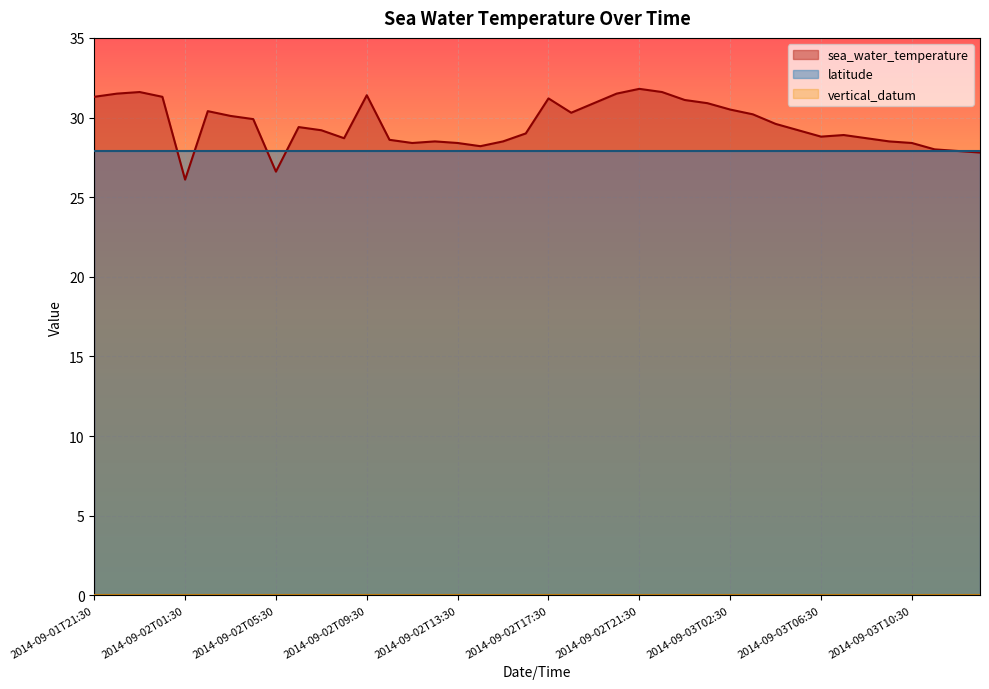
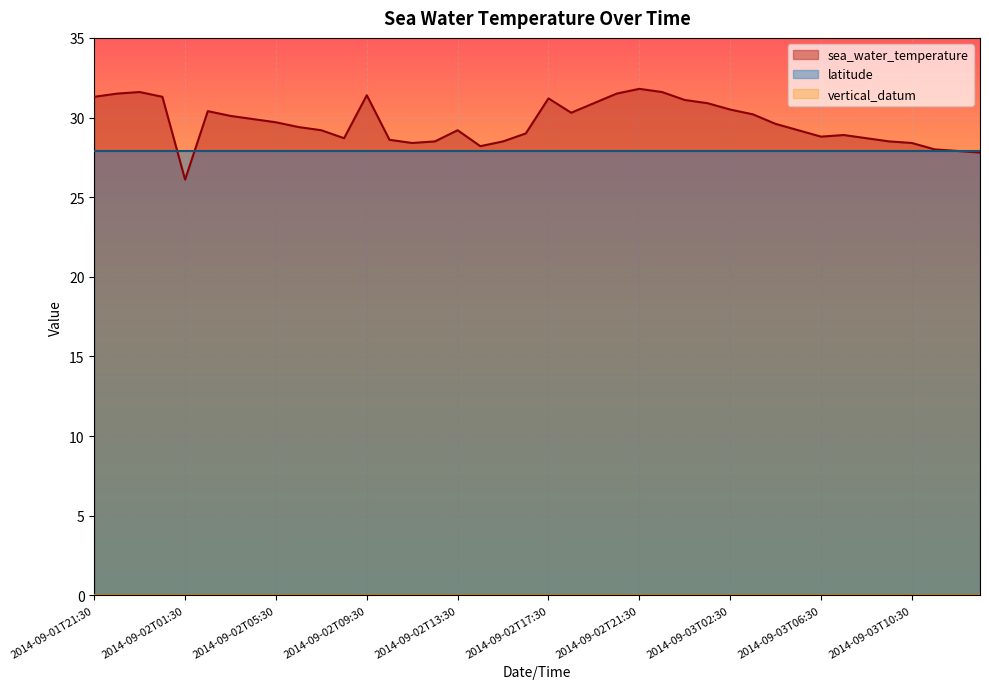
sea_water_temperature, 2014-09-02T05:30: 26.6 -> 29.7
sea_water_temperature, 2014-09-02T13:30: 28.4 -> 29.2
